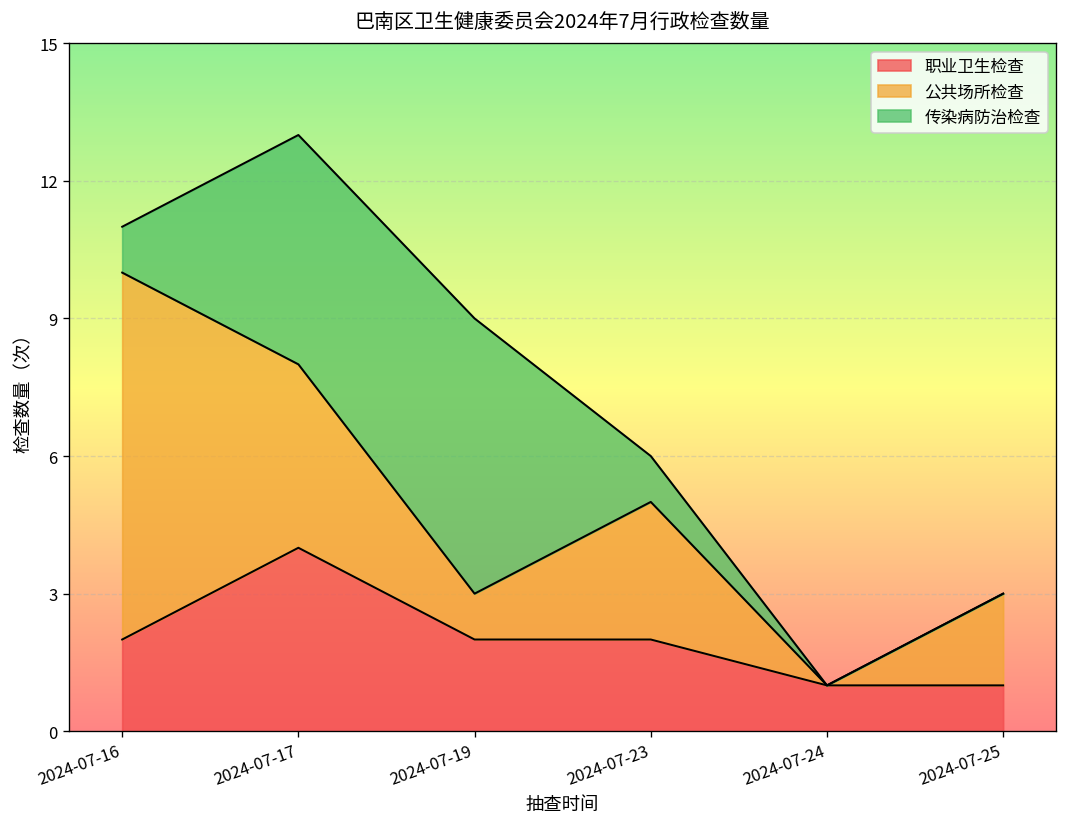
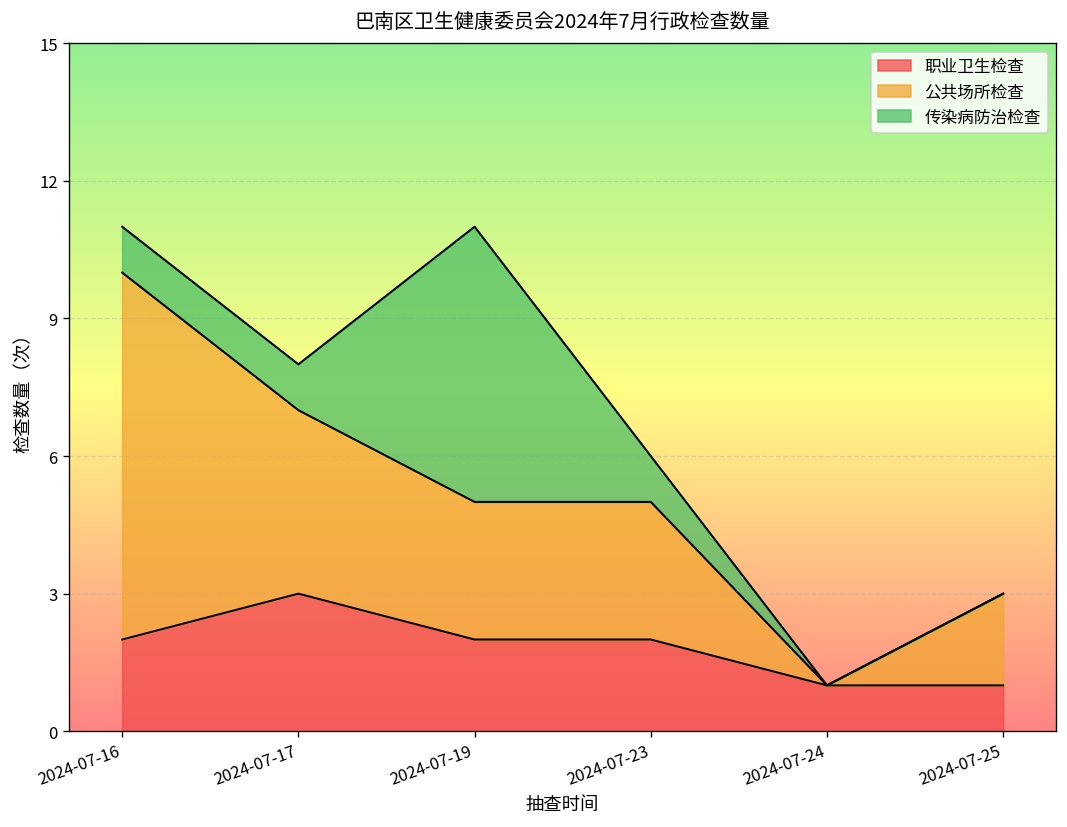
职业卫生检查, 2024-07-17: 4 -> 3
传染病防治检查, 2024-07-17: 5 -> 1
公共场所检查, 2024-07-19: 1 -> 3
